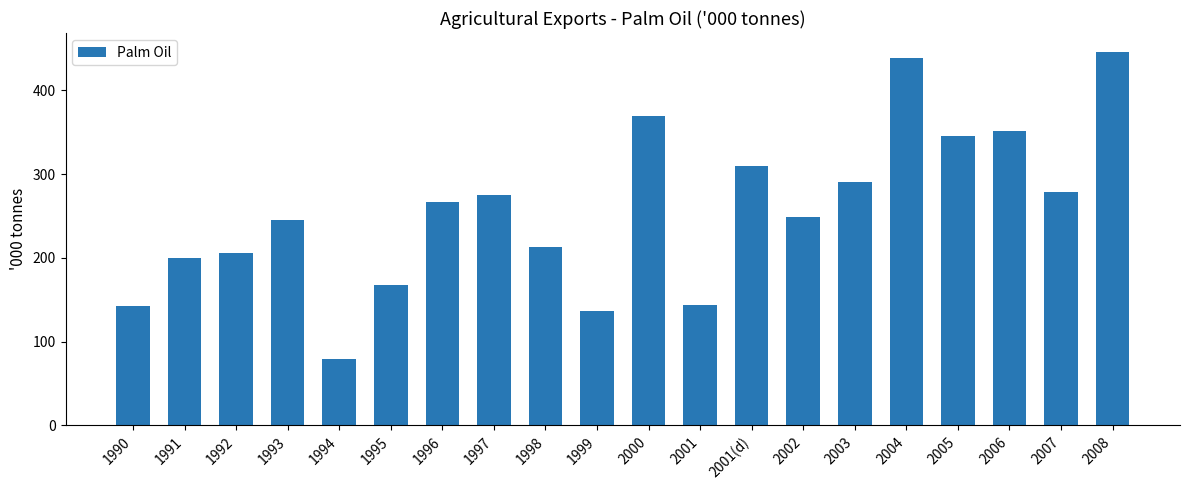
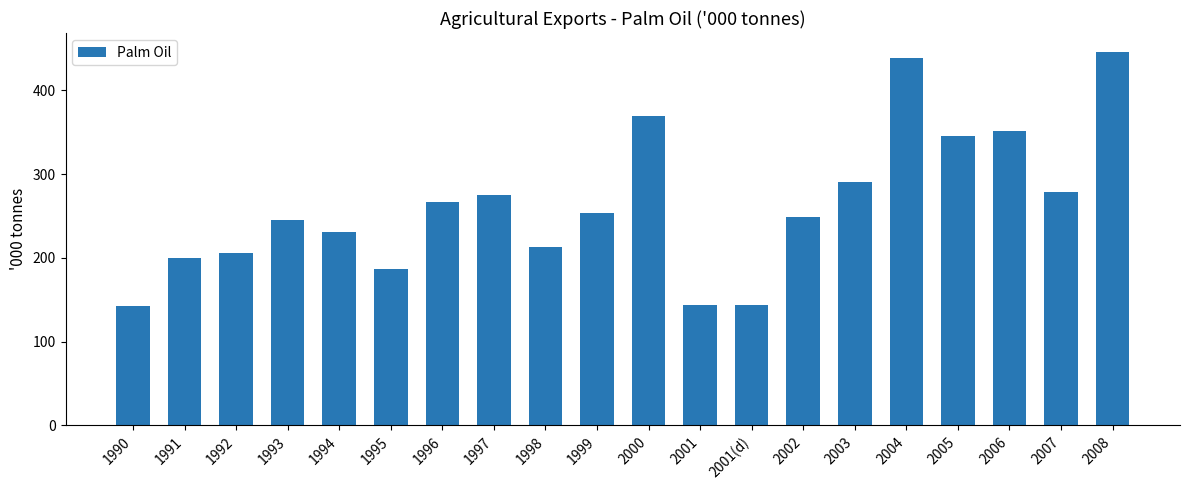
1994: 80 -> 230
1995: 170 -> 190
1999: 140 -> 250
2001(d): 310 -> 140
